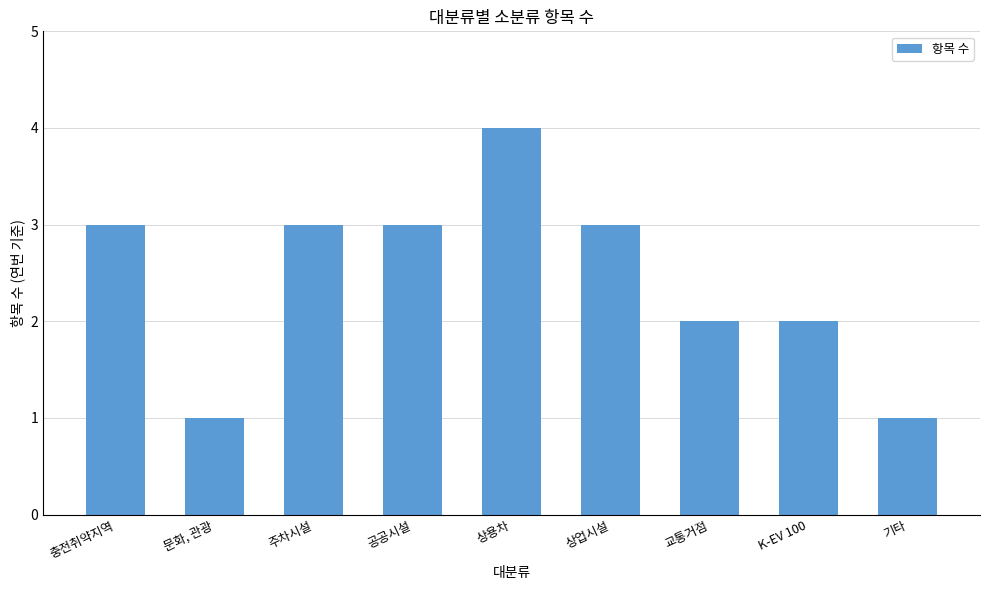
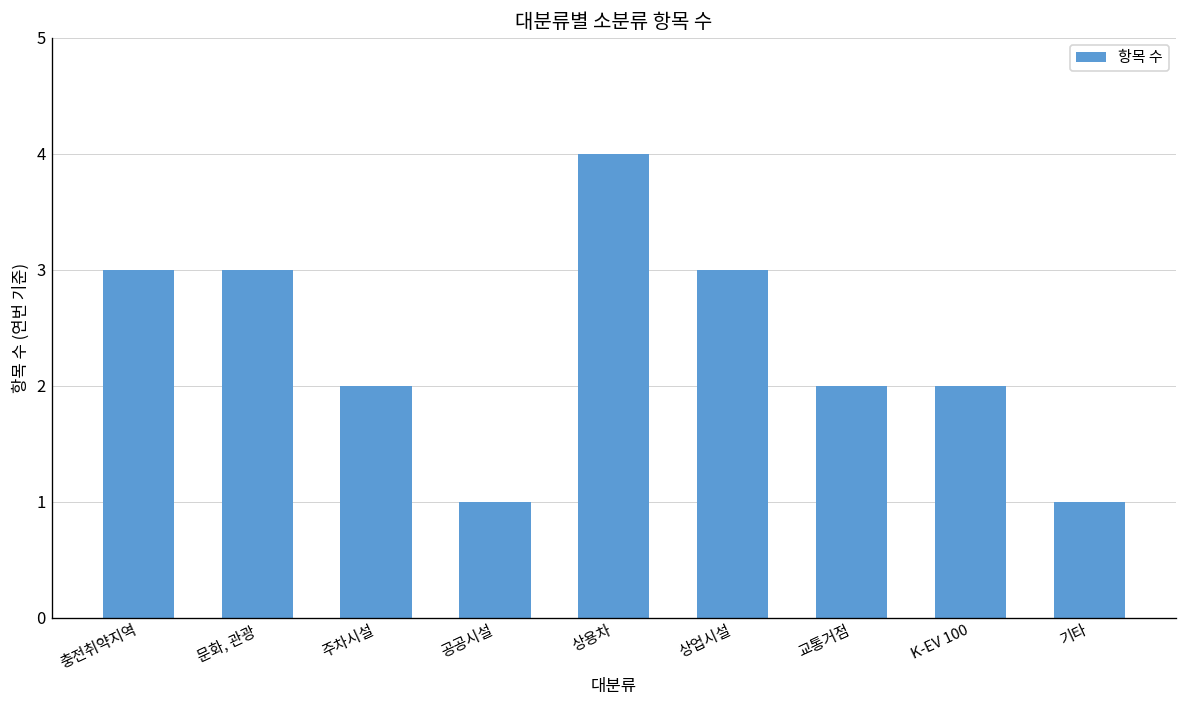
문화, 관광: 1 -> 3
주차시설: 3 -> 2
공공시설: 3 -> 1
